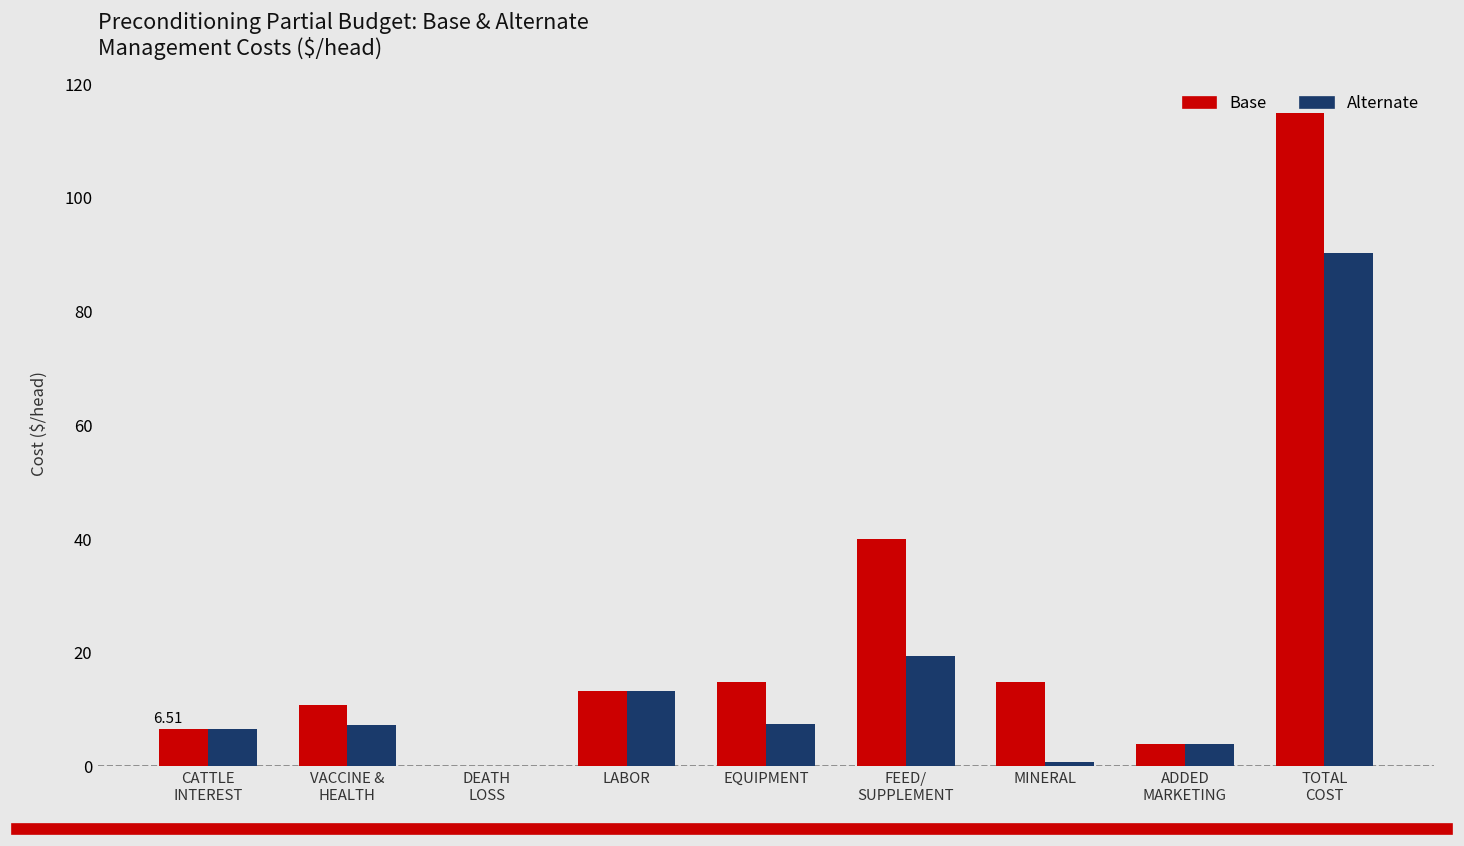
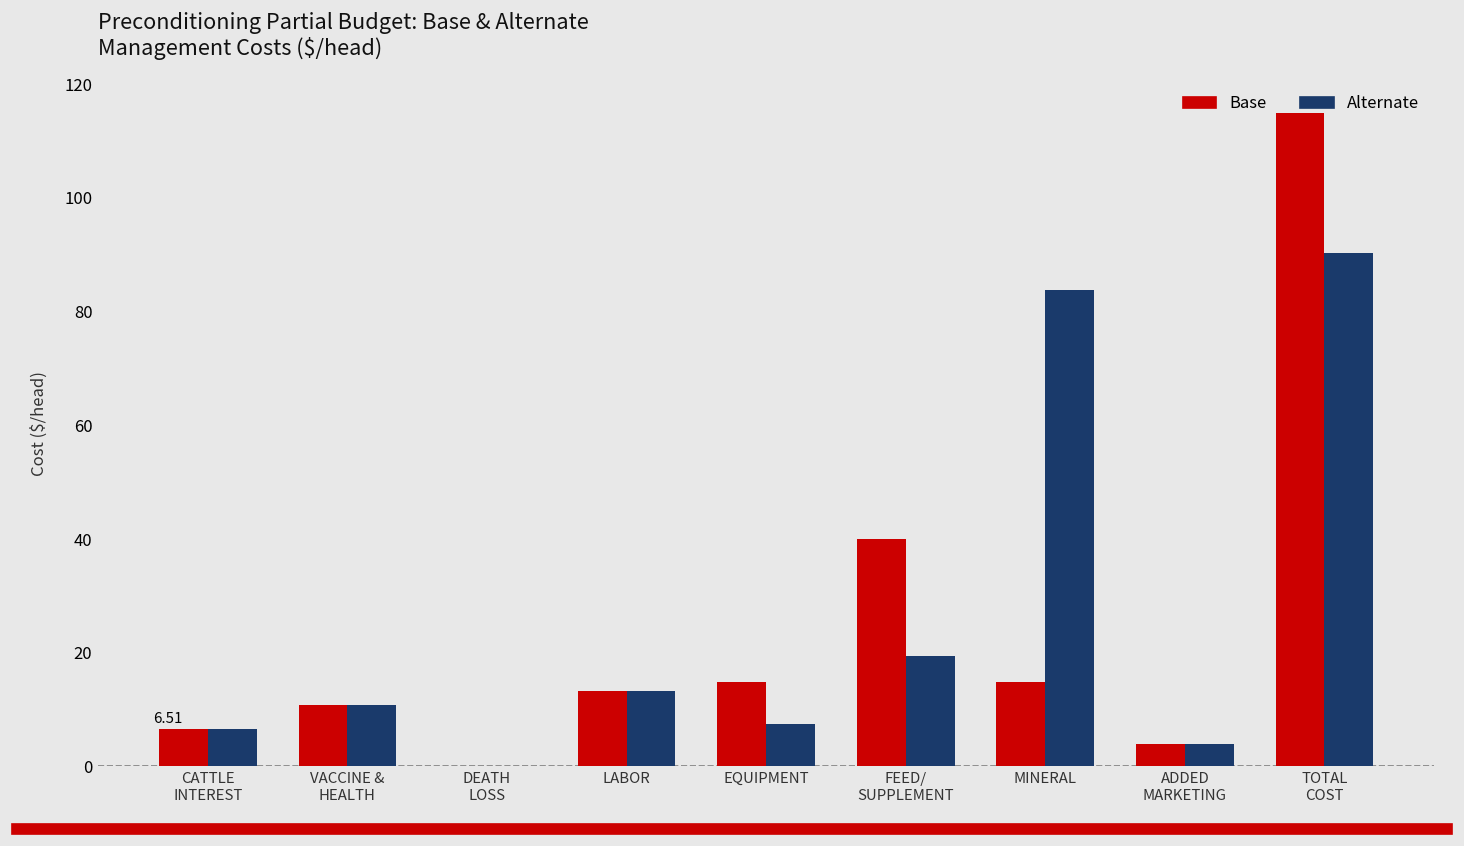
Alternate, VACCINE & HEALTH: 7 -> 11
Alternate, MINERAL: 1 -> 84
